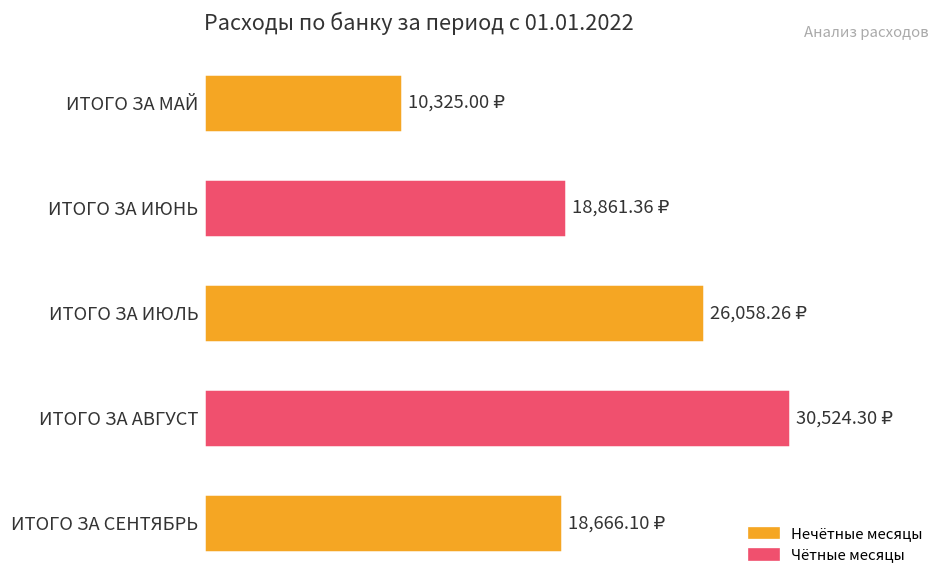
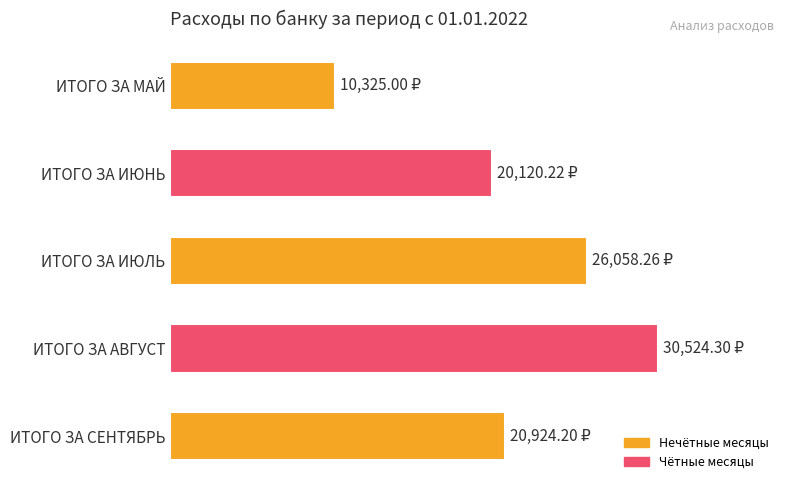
ИТОГО ЗА ИЮНЬ: 18,861.36 -> 20,120.22
ИТОГО ЗА СЕНТЯБРЬ: 18,666.10 -> 20,924.20
